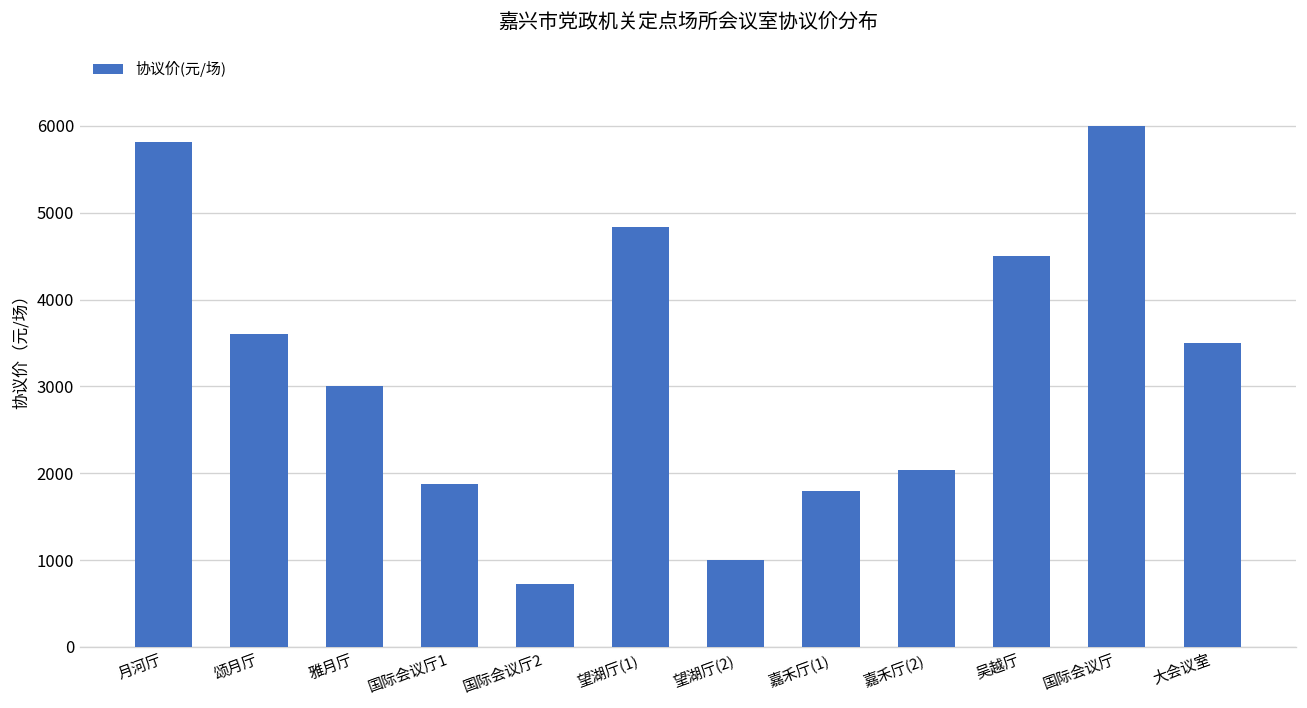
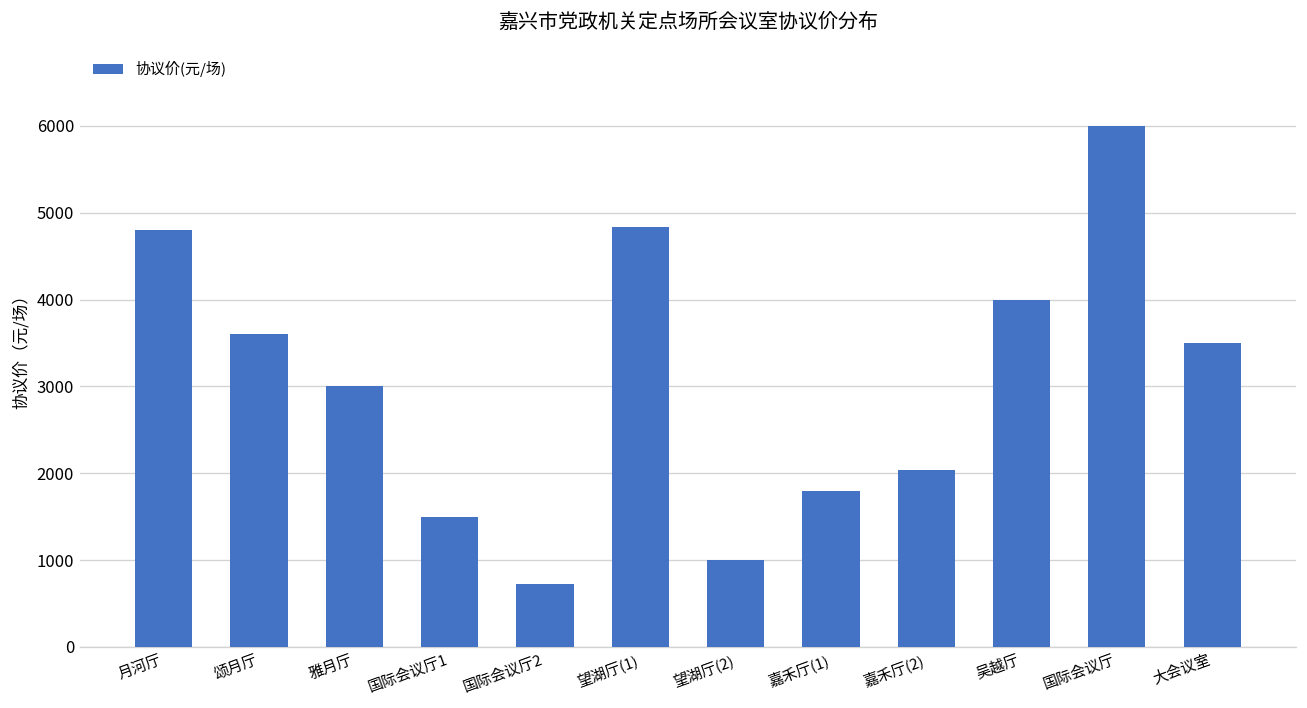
月河厅: 5800 -> 4800
国际会议厅1: 1900 -> 1500
吴越厅: 4500 -> 4000
